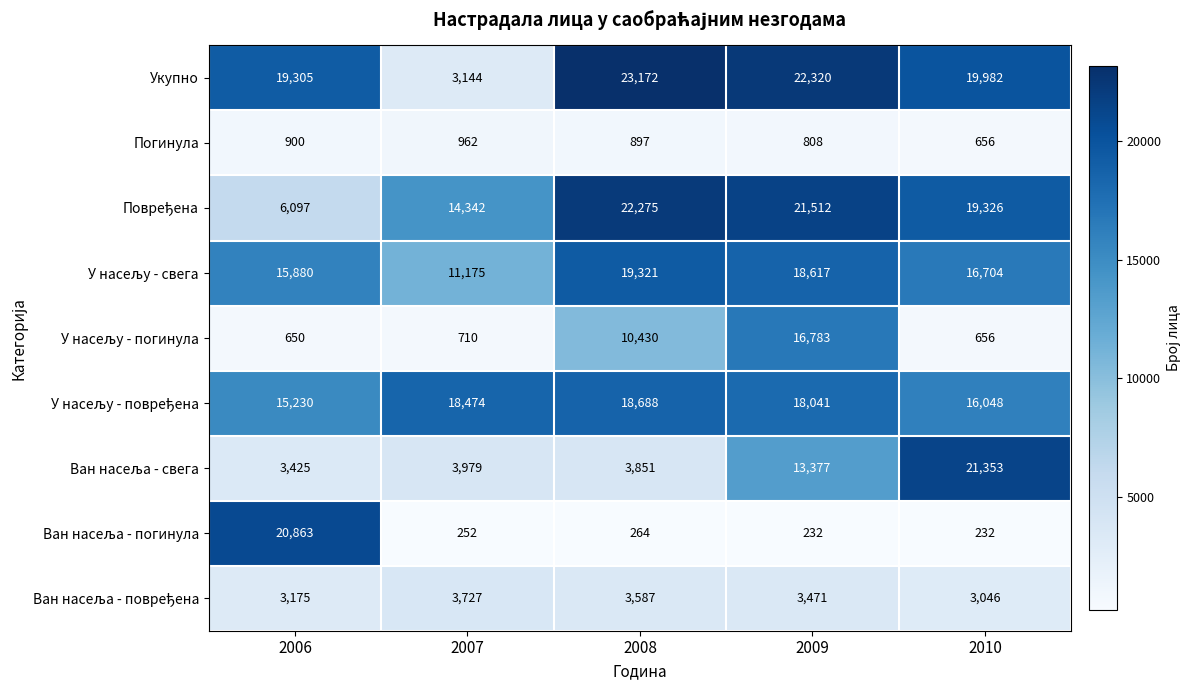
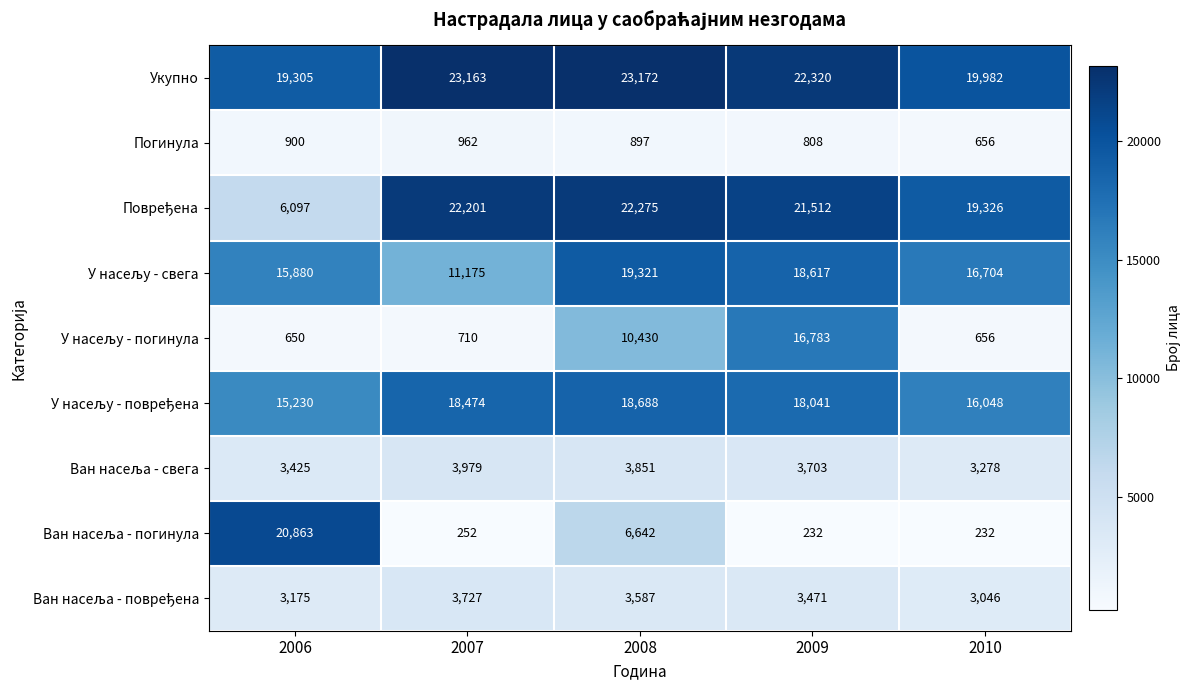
Укупно, 2007: 3,144 -> 23,163
Повређена, 2007: 14,342 -> 22,201
Ван насеља - свега, 2009: 13,377 -> 3,703
Ван насеља - свега, 2010: 21,353 -> 3,278
Ван насеља - погинула, 2008: 264 -> 6,642
